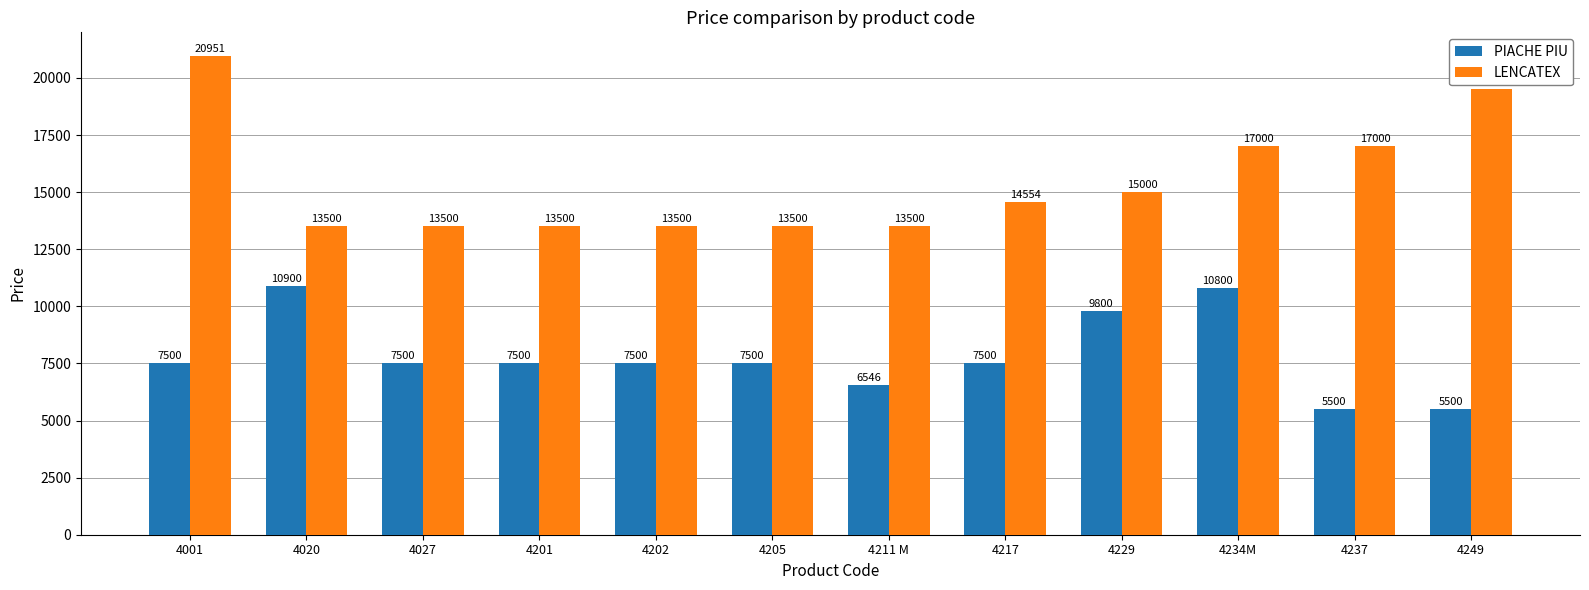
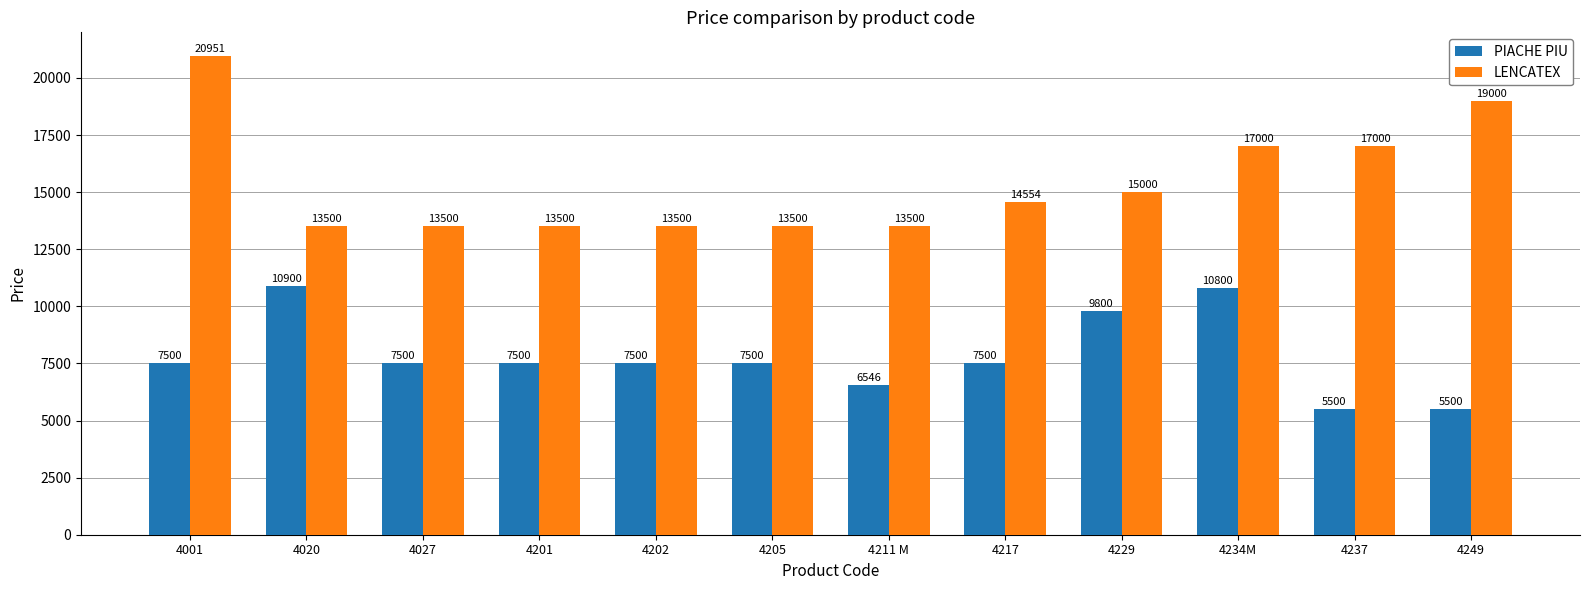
LENCATEX, 4249: 19500 -> 19000
